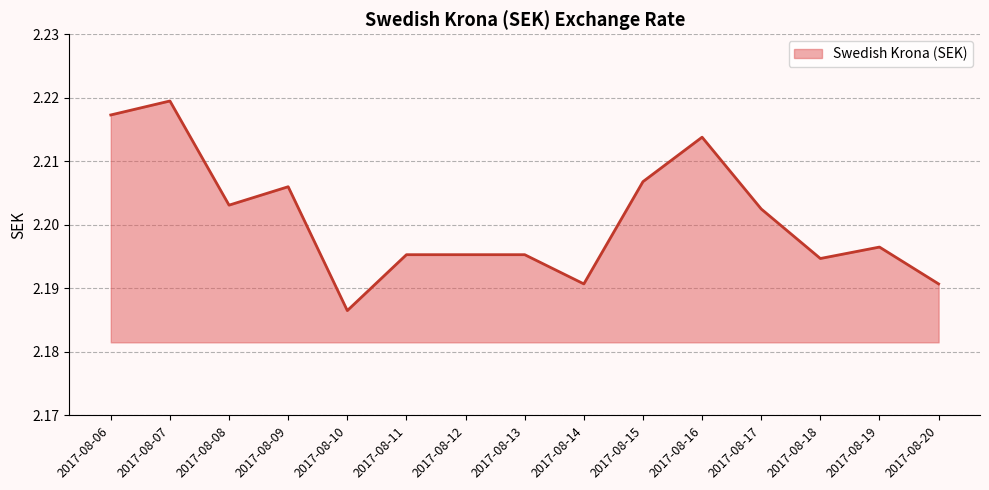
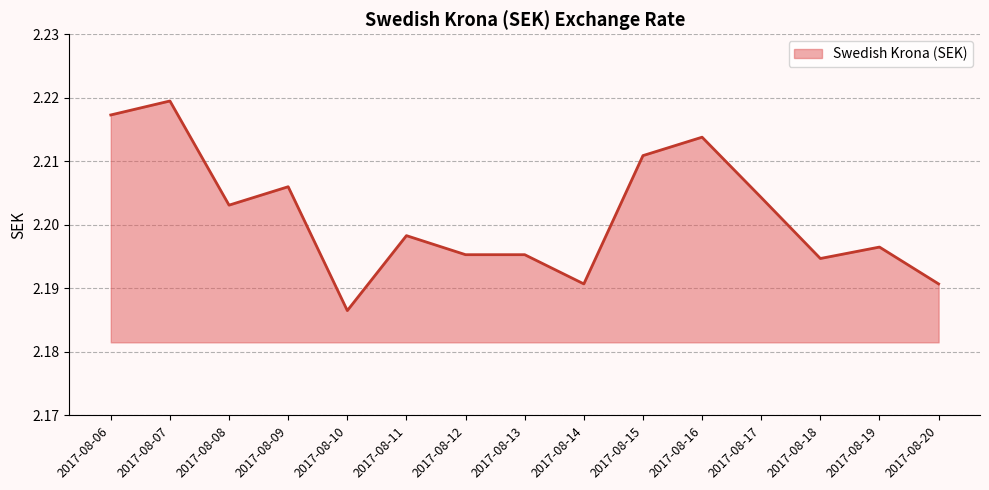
2017-08-11: 2.195 -> 2.198
2017-08-15: 2.207 -> 2.211
2017-08-17: 2.203 -> 2.204
